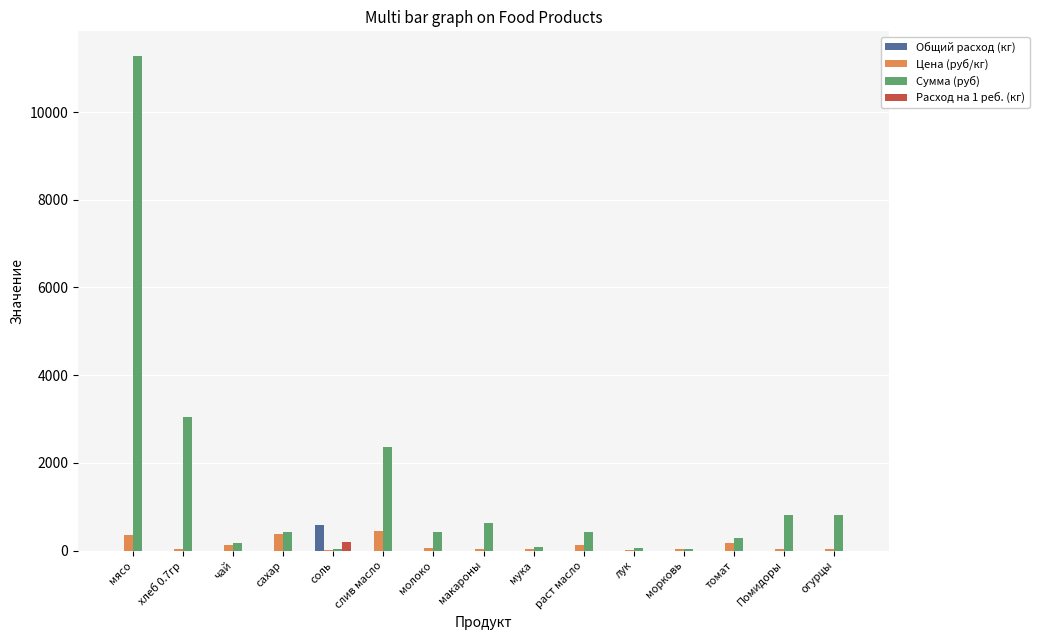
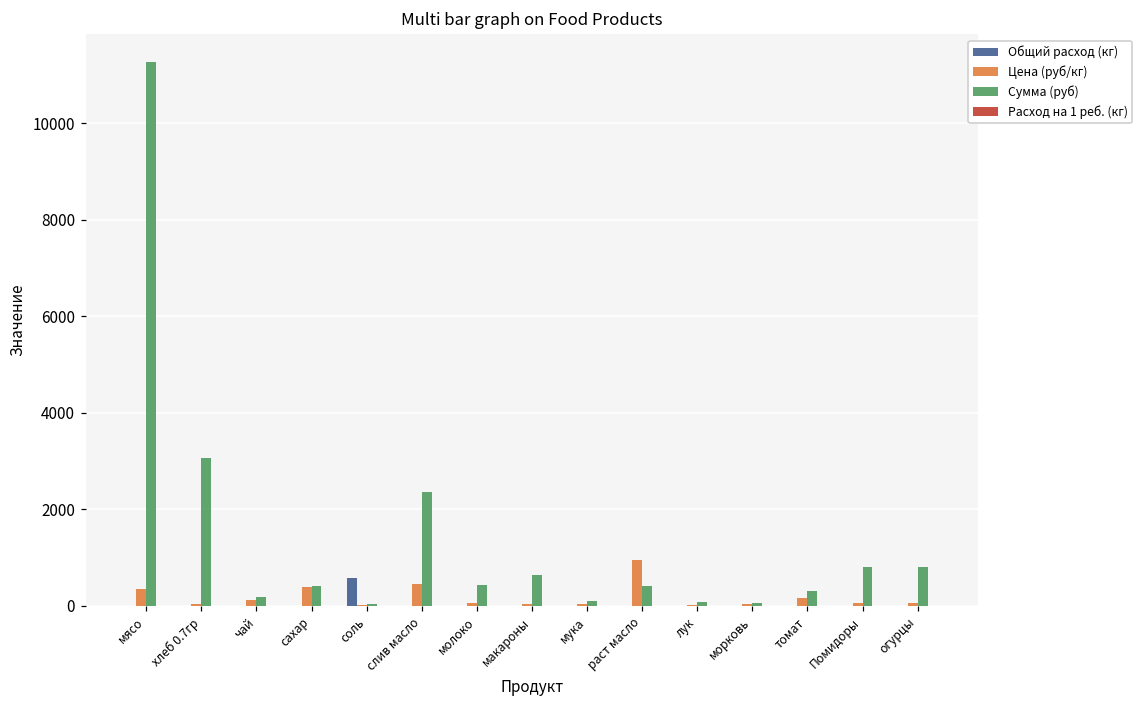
Расход на 1 реб. (кг), соль: 200 -> 0
Цена (руб/кг), раст масло: 100 -> 900
